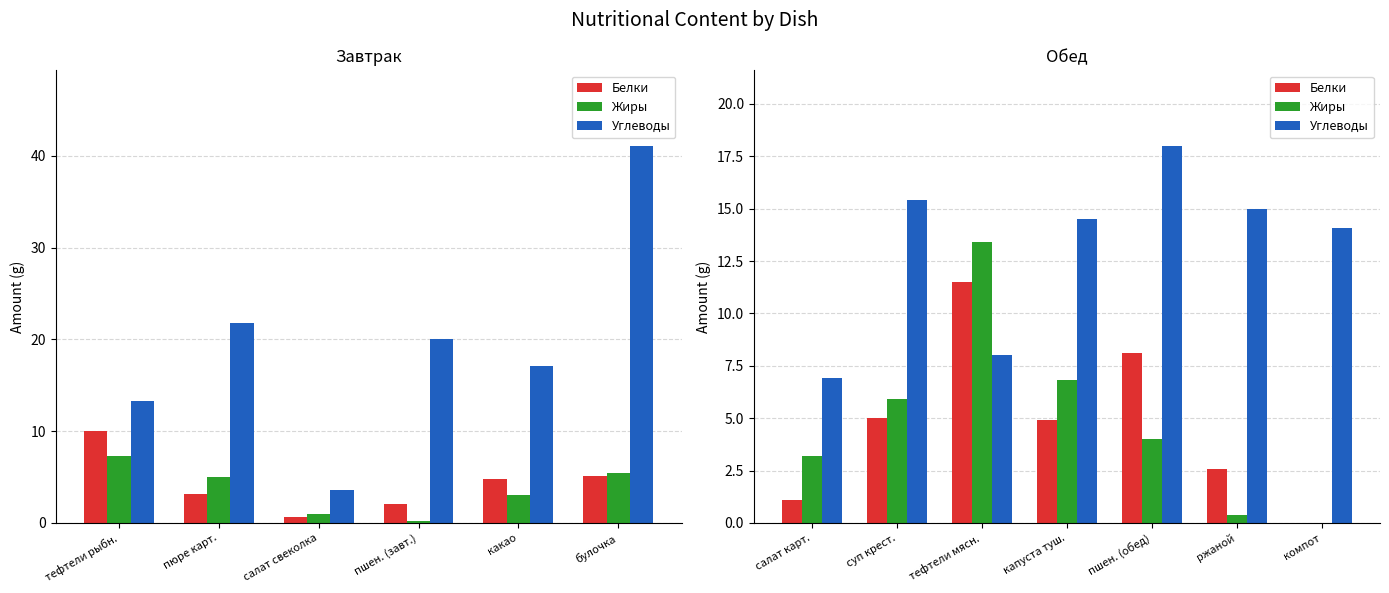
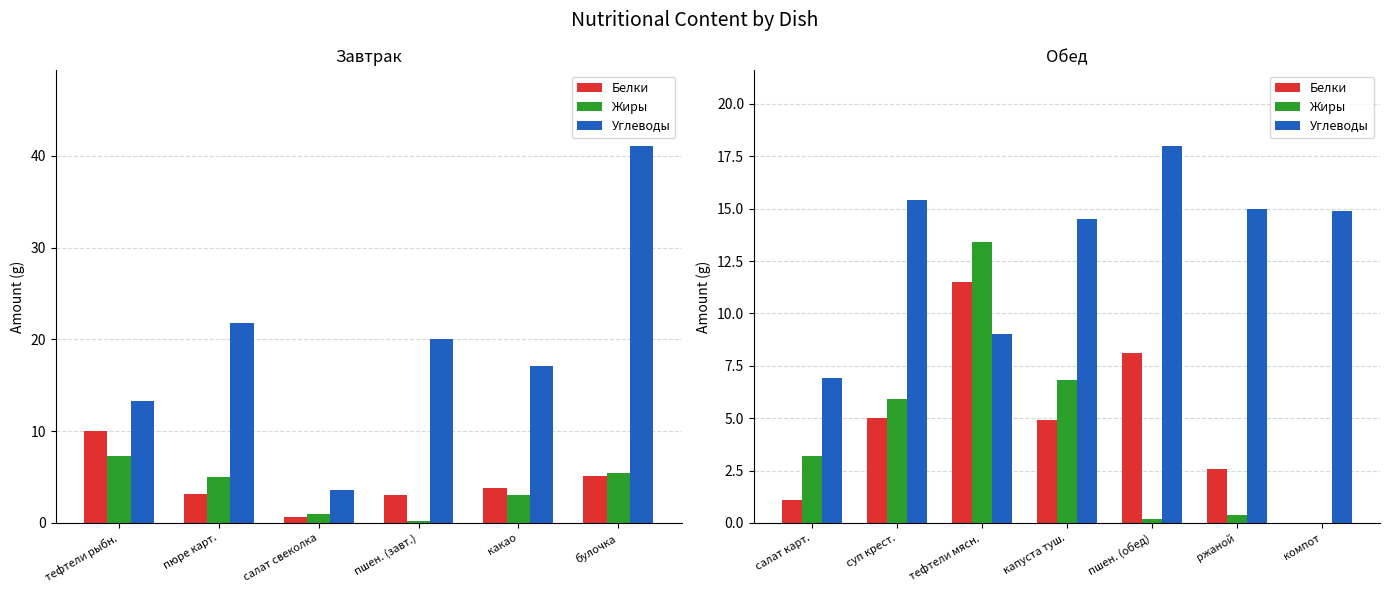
Завтрак, Белки, пшен. (завт.): 2 -> 3
Завтрак, Белки, какао: 5 -> 4
Обед, Углеводы, тефтели мясн.: 8 -> 9
Обед, Жиры, пшен. (обед): 4.0 -> 0.2
Обед, Углеводы, компот: 14.1 -> 14.9
